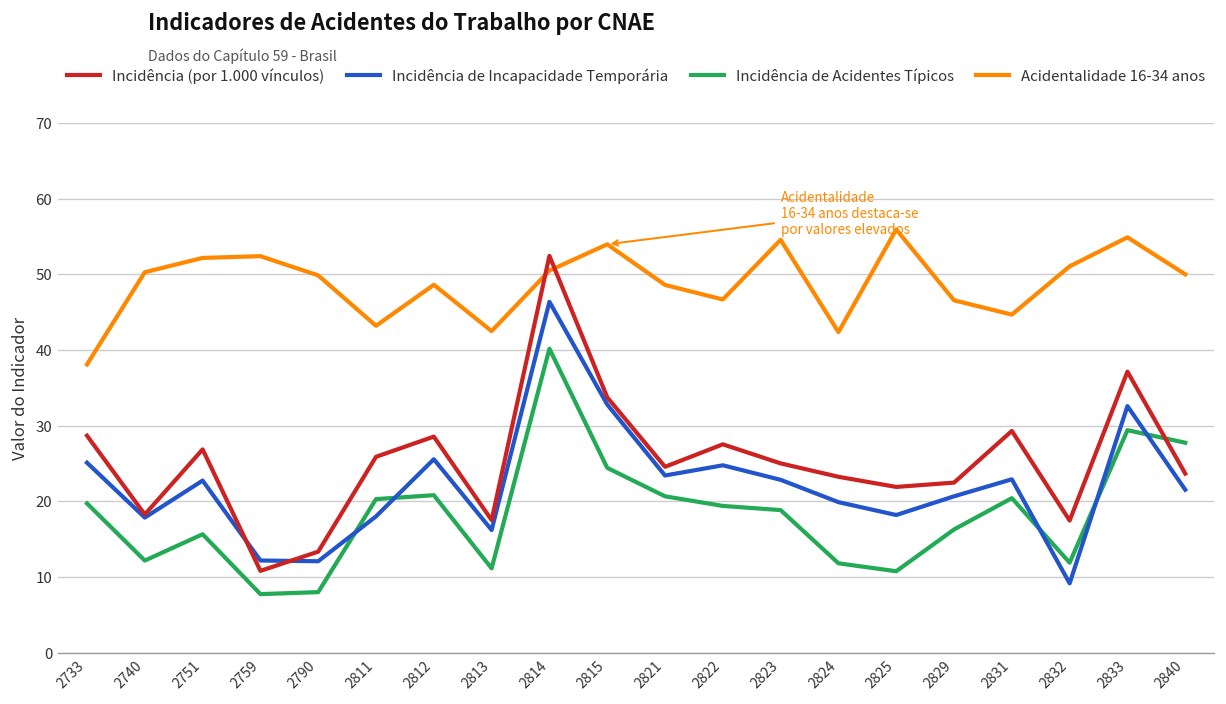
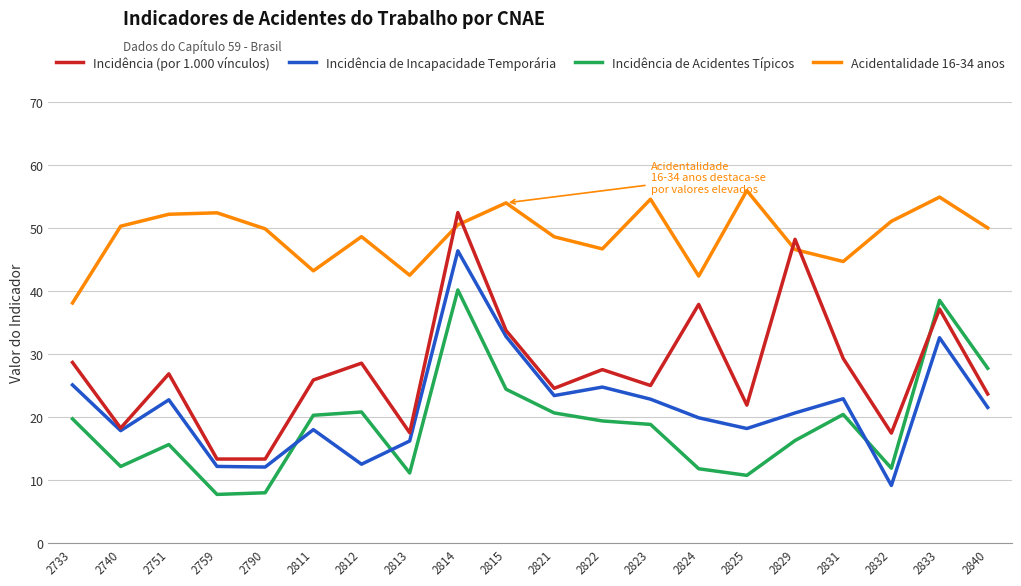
Incidência (por 1.000 vínculos), 2759: 11 -> 13
Incidência de Incapacidade Temporária, 2812: 26 -> 13
Incidência (por 1.000 vínculos), 2824: 23 -> 38
Incidência (por 1.000 vínculos), 2829: 22 -> 48
Incidência de Acidentes Típicos, 2833: 29 -> 39
